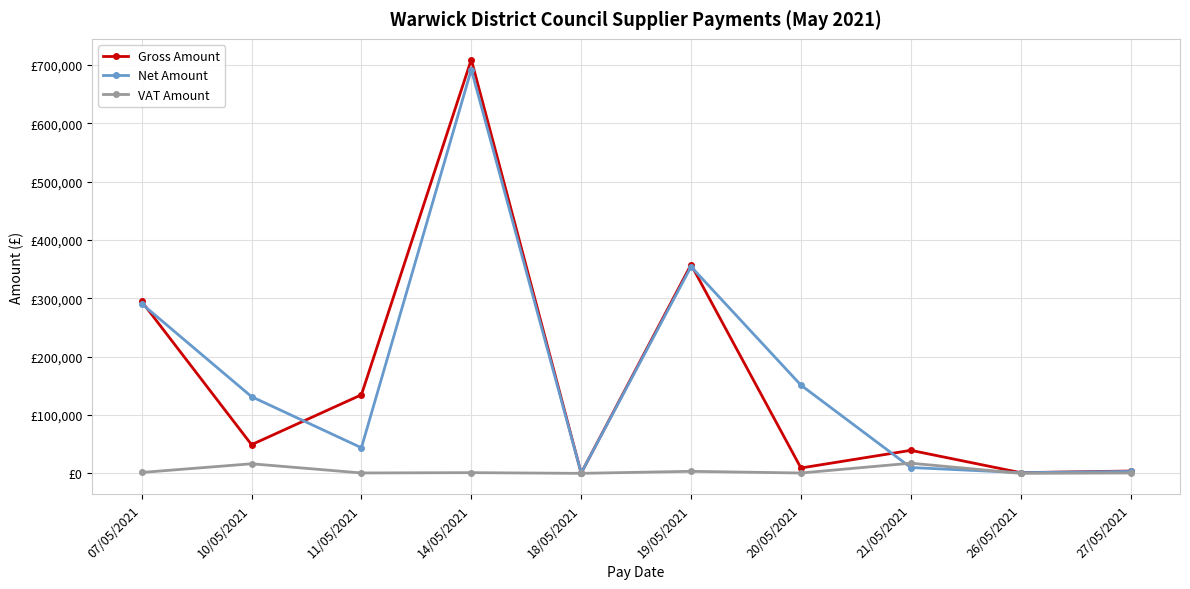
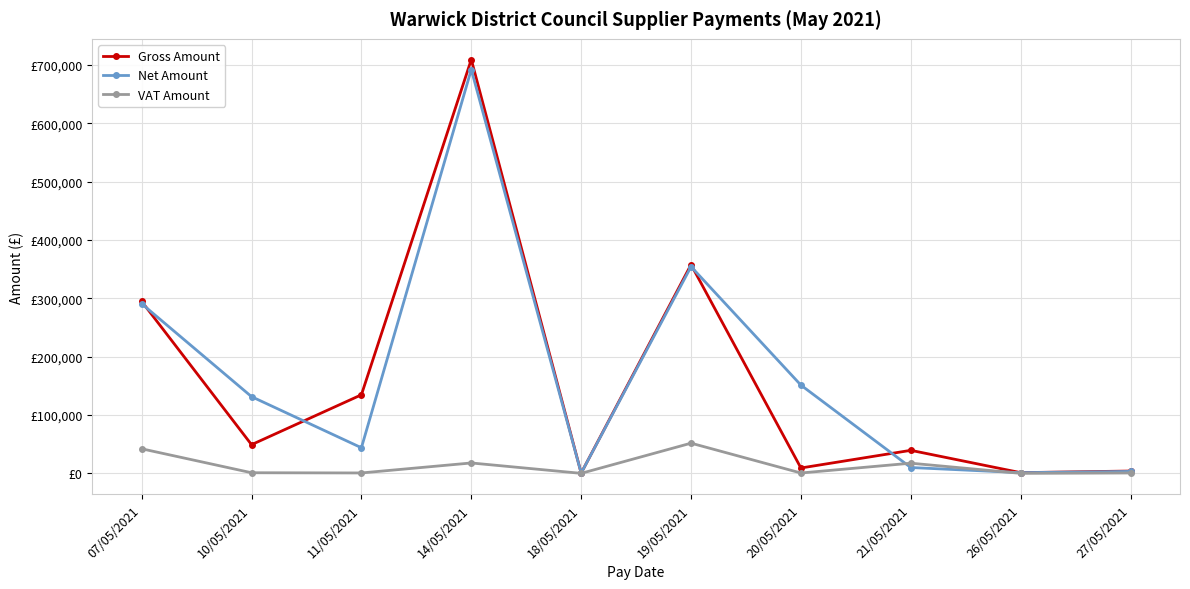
VAT Amount, 07/05/2021: £0 -> £40,000
VAT Amount, 10/05/2021: £20,000 -> £0
VAT Amount, 14/05/2021: £0 -> £20,000
VAT Amount, 19/05/2021: £0 -> £50,000
